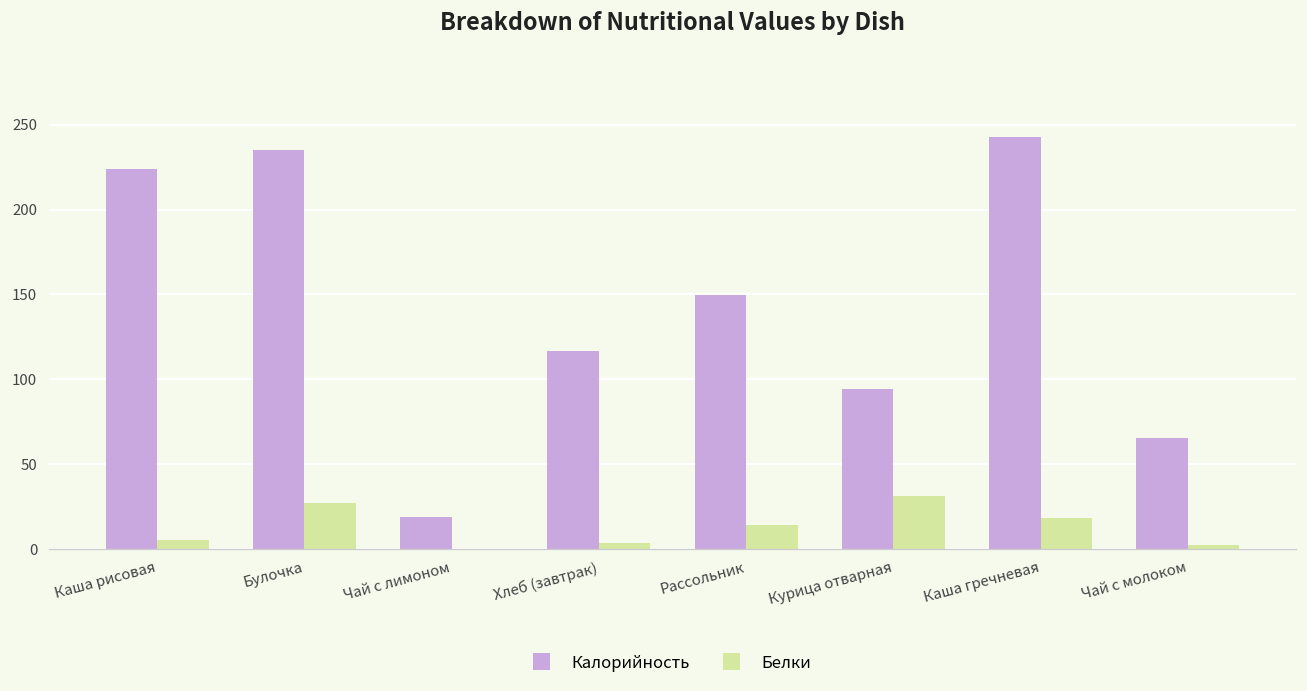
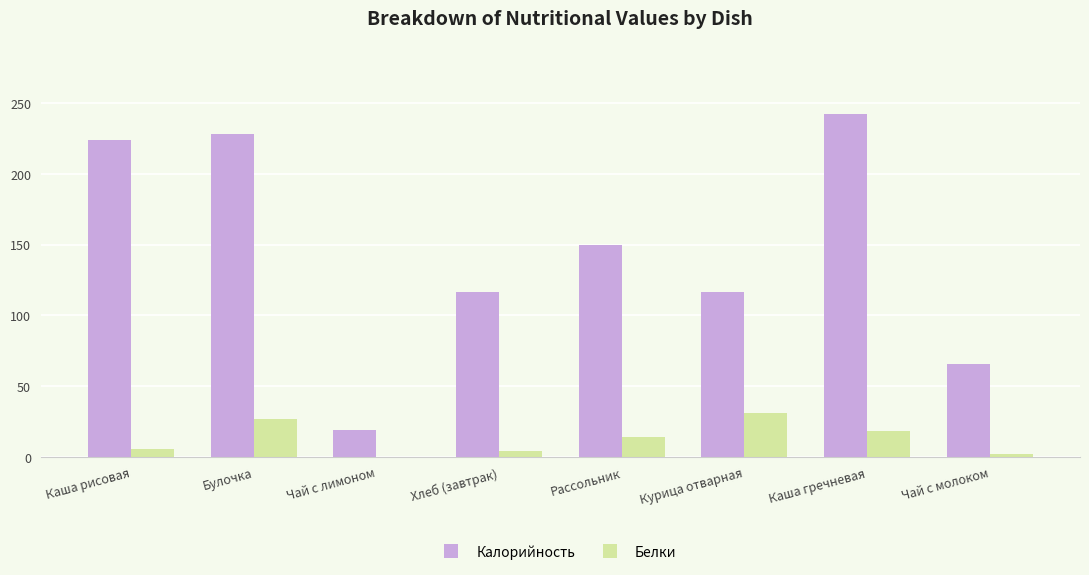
Калорийность, Булочка: 235 -> 228
Калорийность, Курица отварная: 94 -> 117
